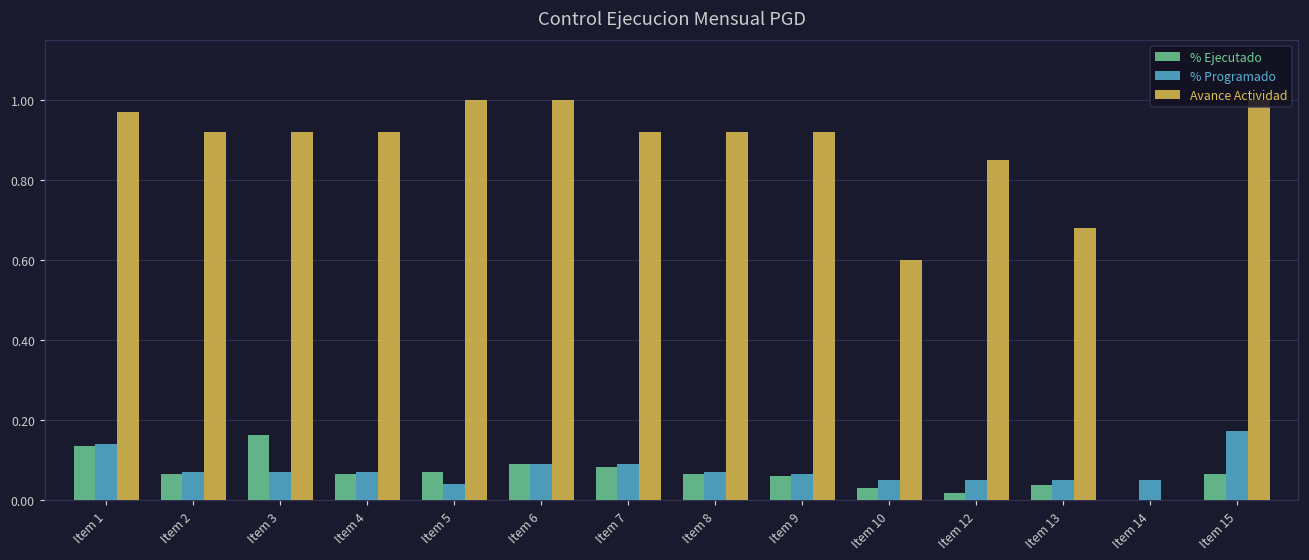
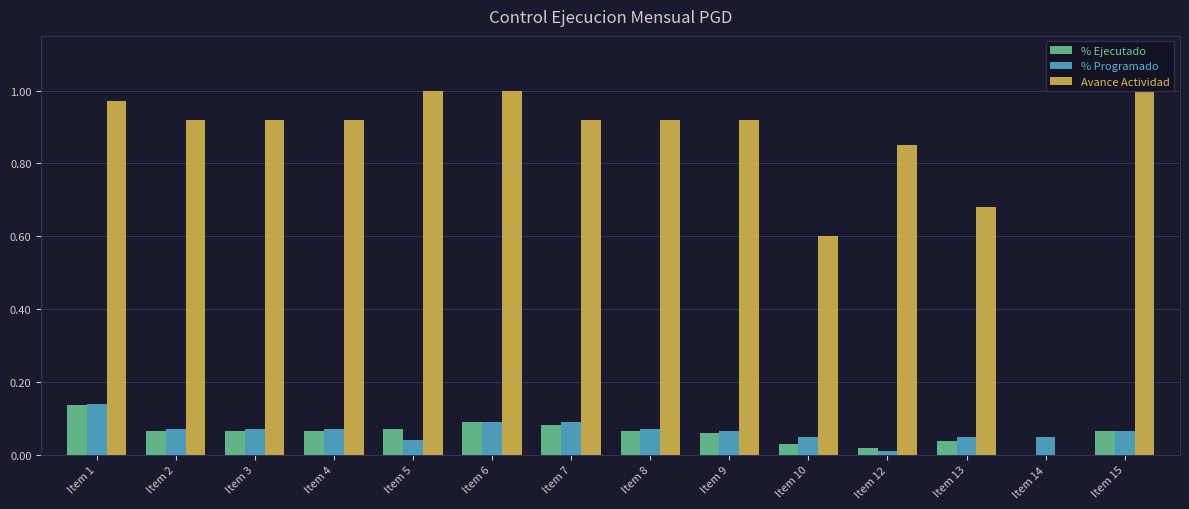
% Ejecutado, Item 3: 0.16 -> 0.06
% Programado, Item 12: 0.05 -> 0.01
% Programado, Item 15: 0.17 -> 0.07
